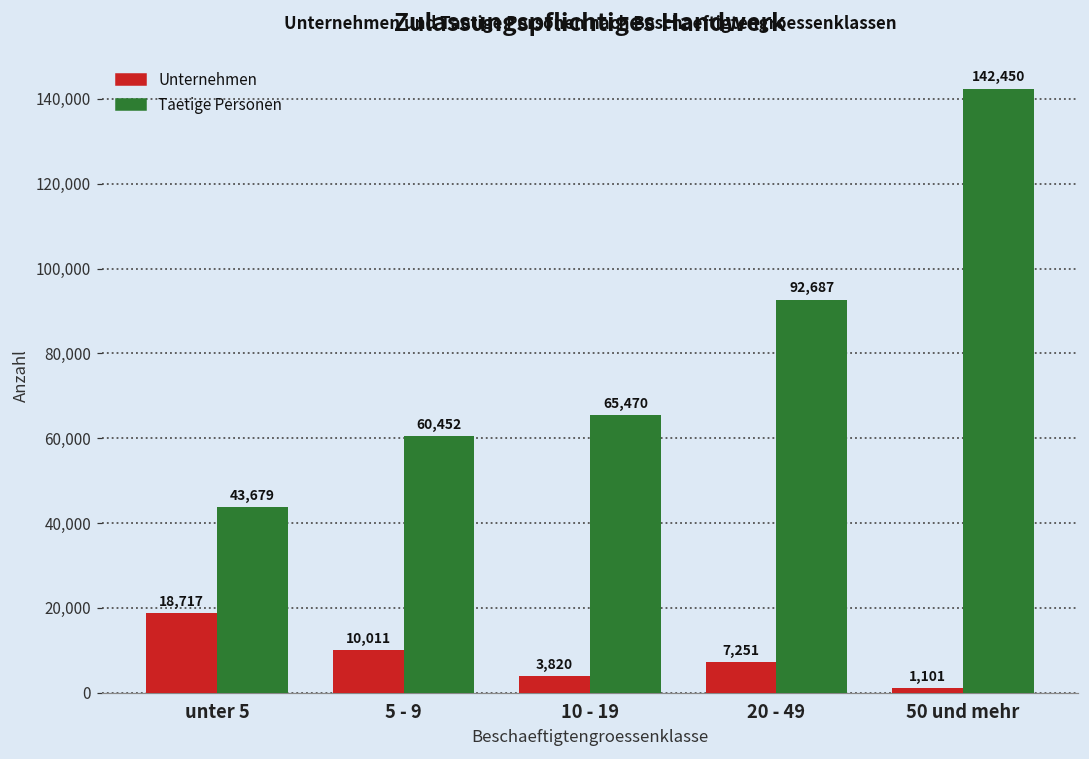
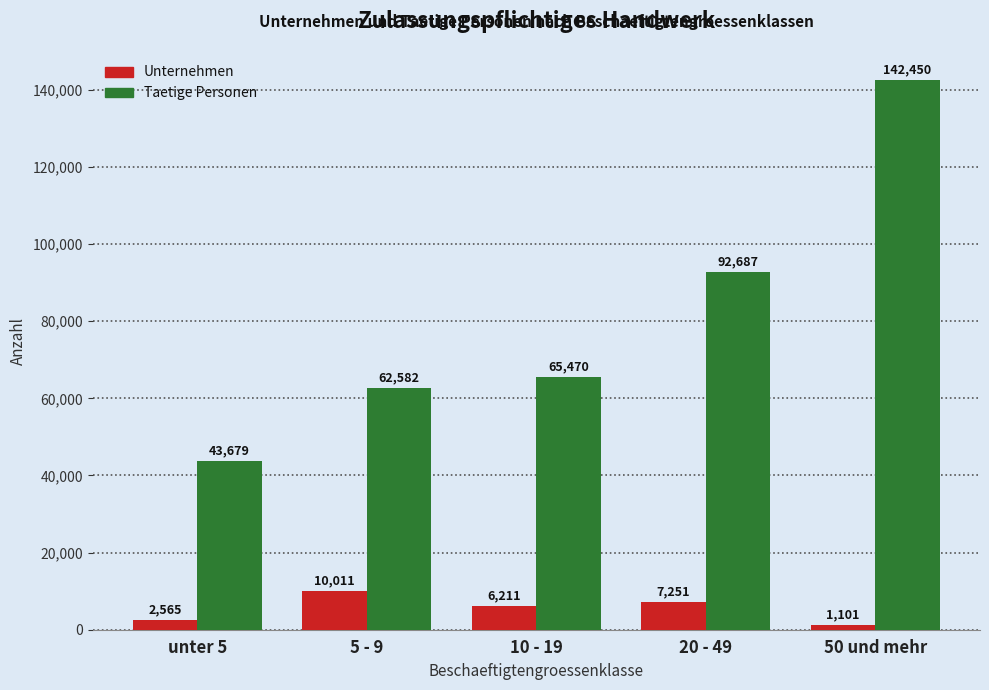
Unternehmen, unter 5: 18,717 -> 2,565
Taetige Personen, 5 - 9: 60,452 -> 62,582
Unternehmen, 10 - 19: 3,820 -> 6,211
